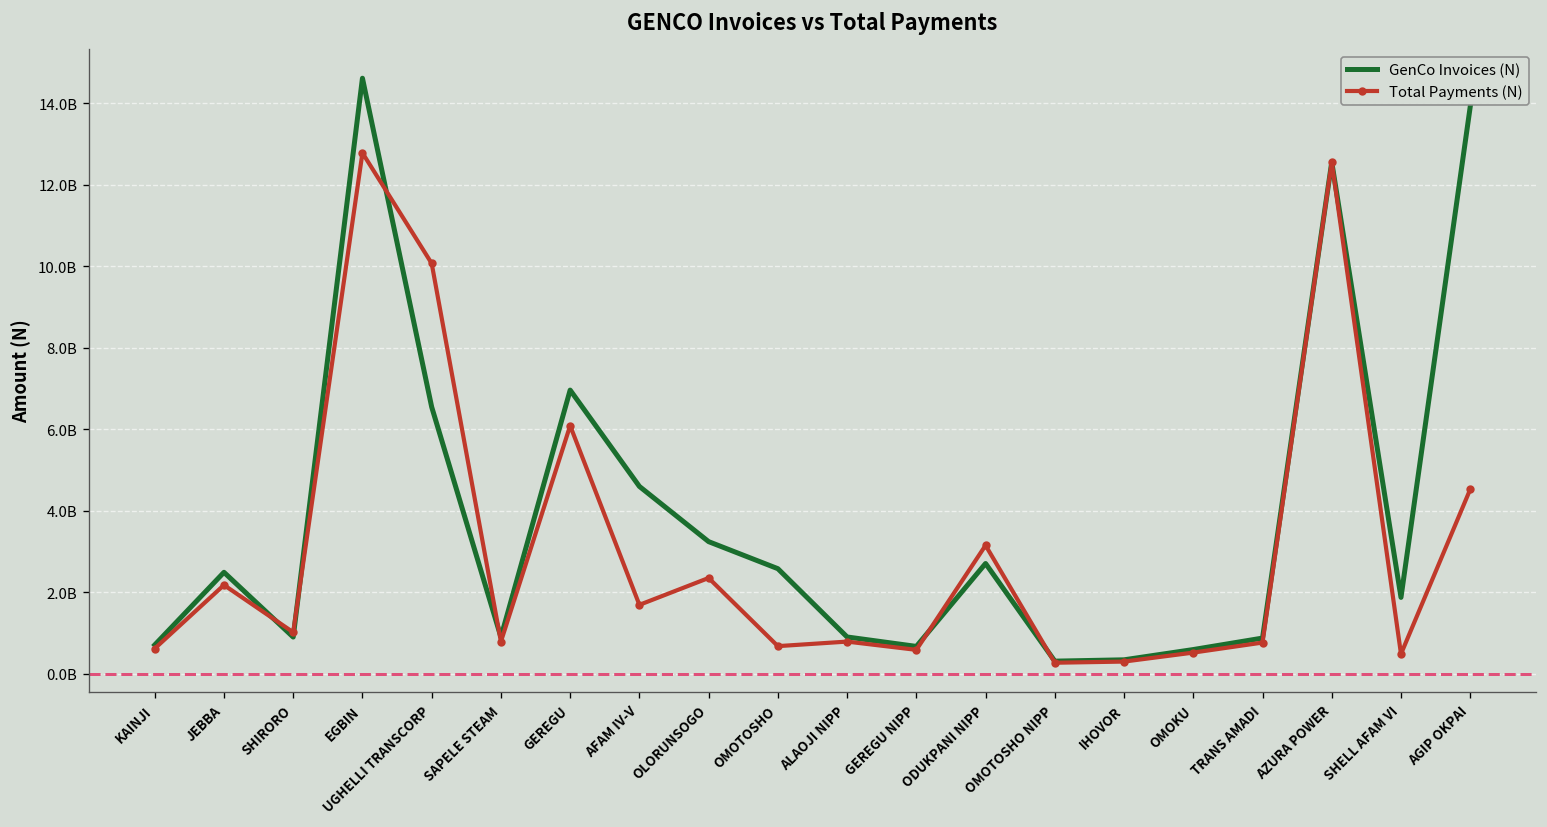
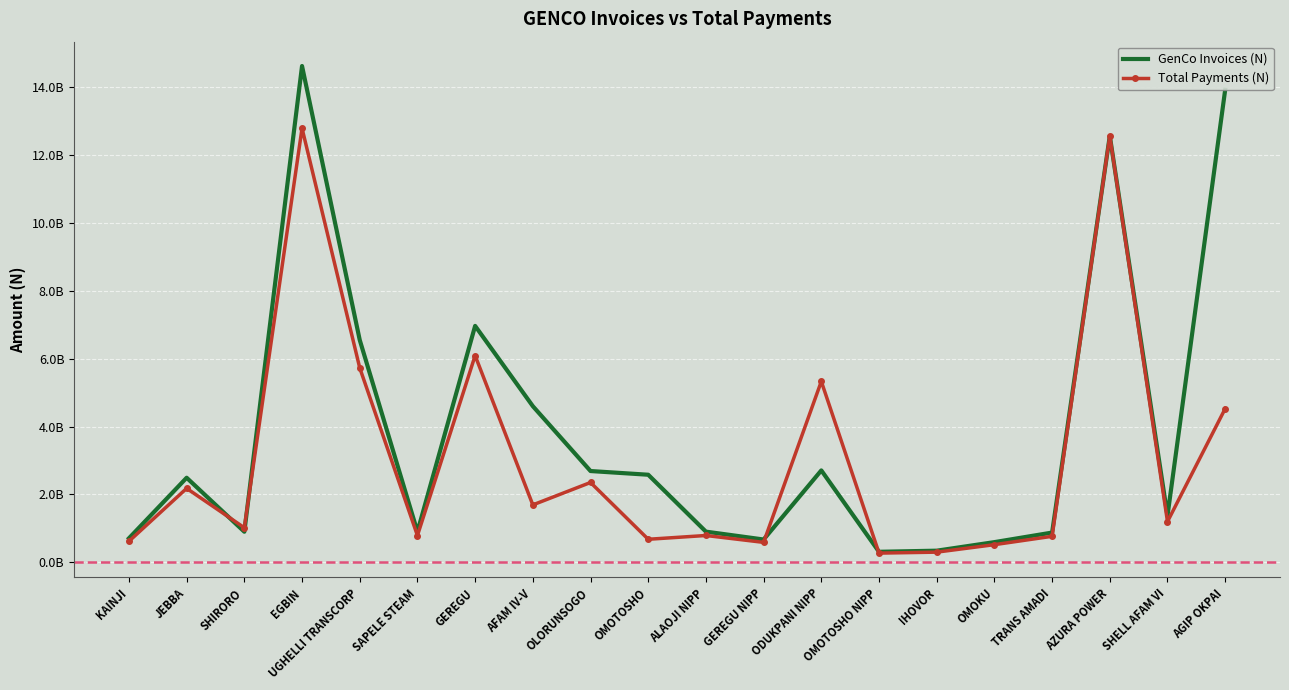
Total Payments (N), UGHELLI TRANSCORP: 10100000000 -> 5700000000
GenCo Invoices (N), OLORUNSOGO: 3200000000 -> 2700000000
Total Payments (N), ODUKPANI NIPP: 3200000000 -> 5300000000
GenCo Invoices (N), SHELL AFAM VI: 1900000000 -> 1400000000
Total Payments (N), SHELL AFAM VI: 500000000 -> 1200000000
